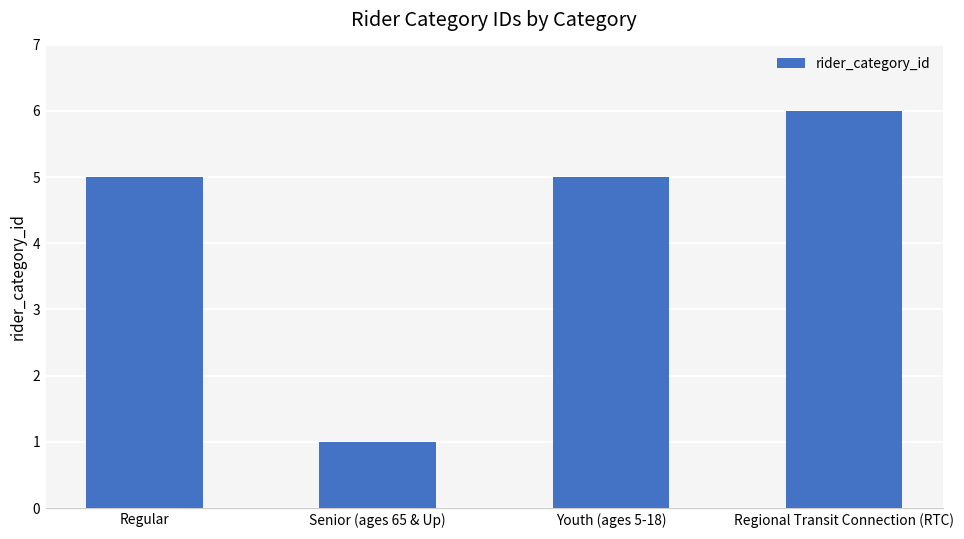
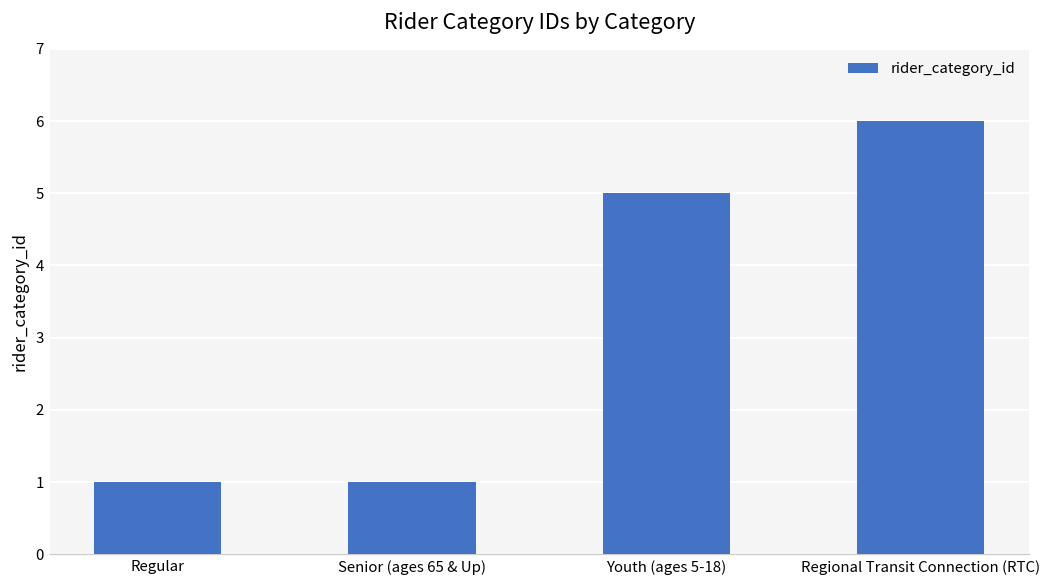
Regular: 5 -> 1
